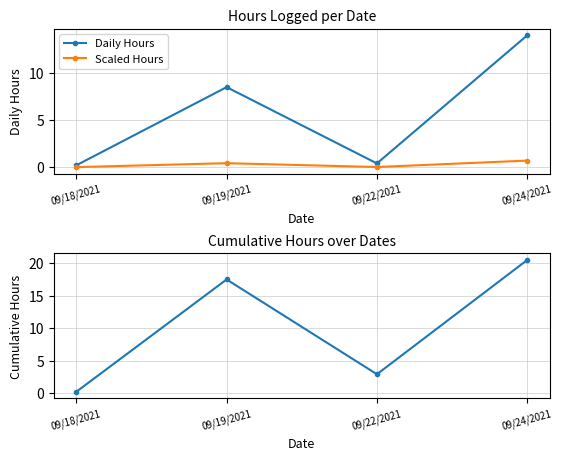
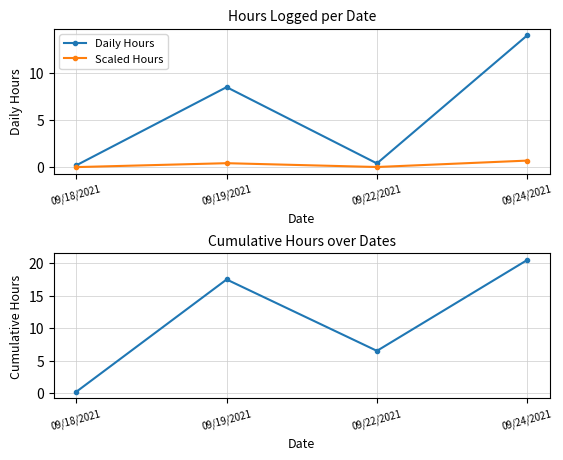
Cumulative Hours over Dates, 09/22/2021: 3 -> 7
